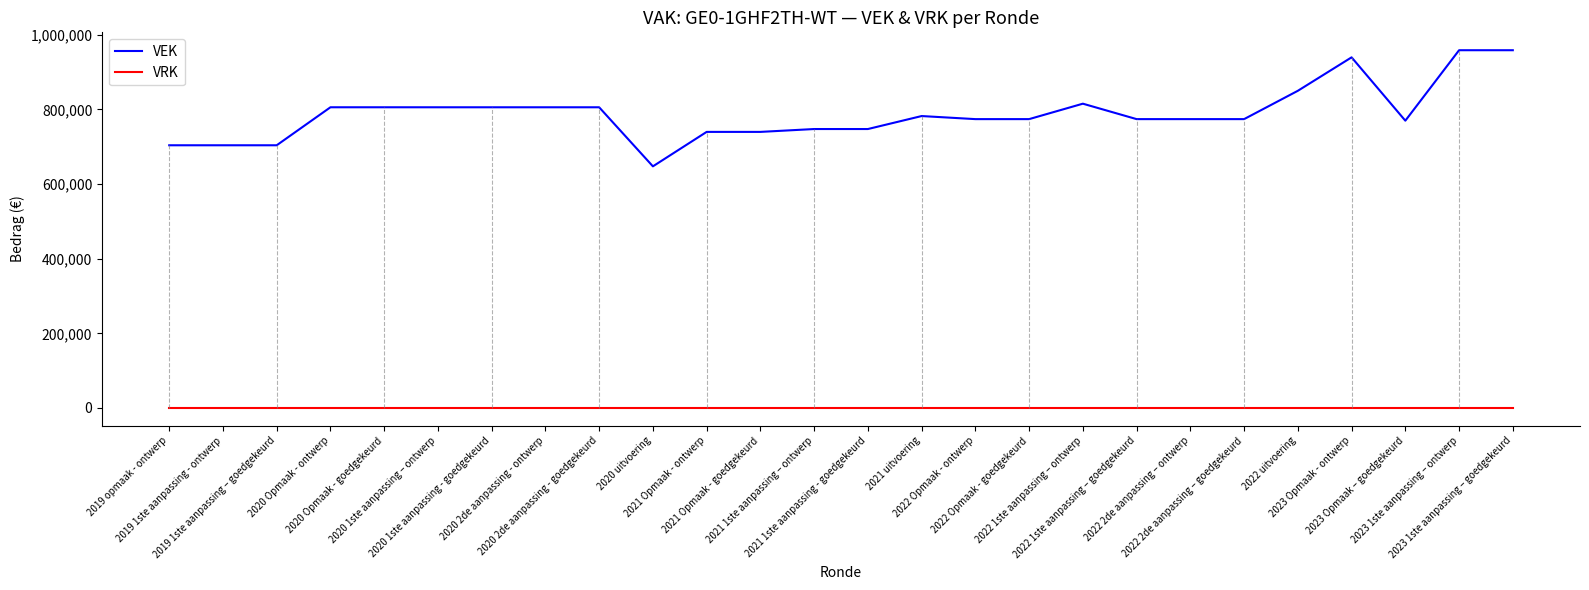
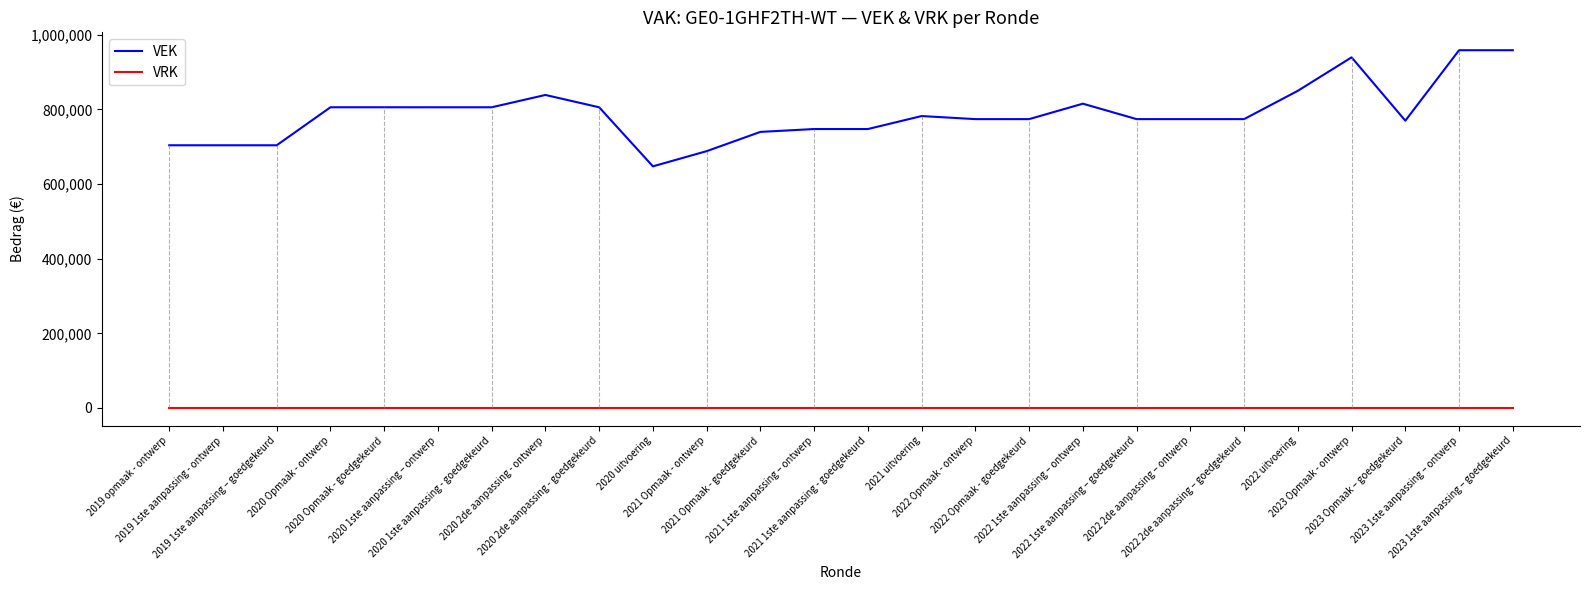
VEK, 2020 2de aanpassing - ontwerp: 810,000 -> 840,000
VEK, 2021 Opmaak - ontwerp: 740,000 -> 690,000
